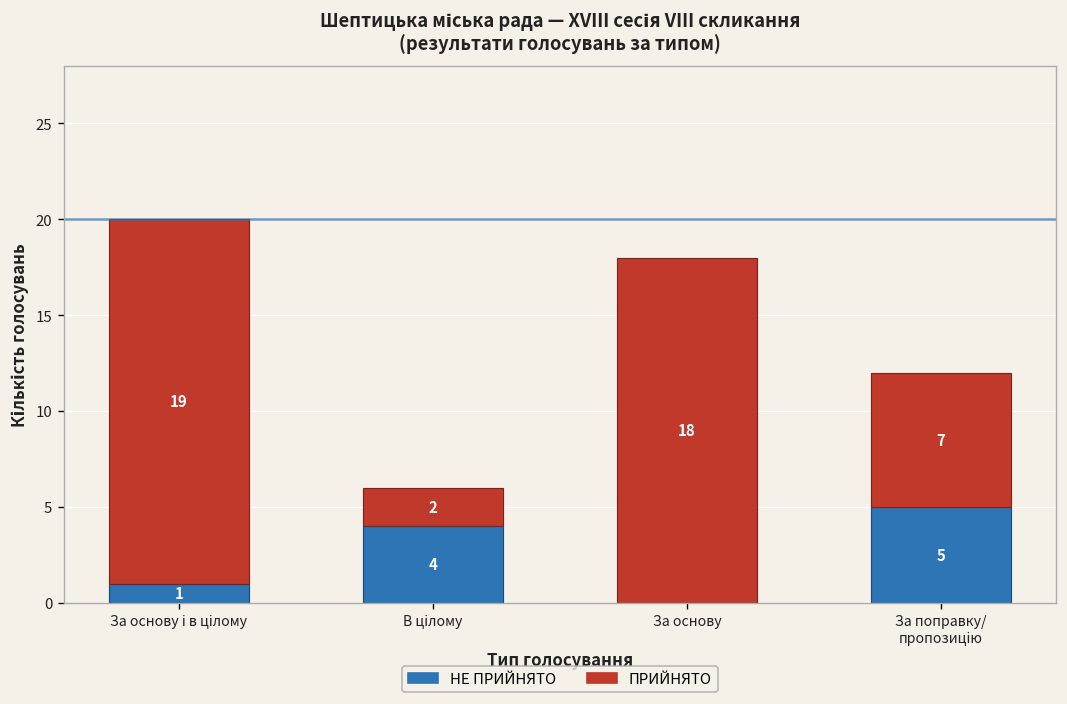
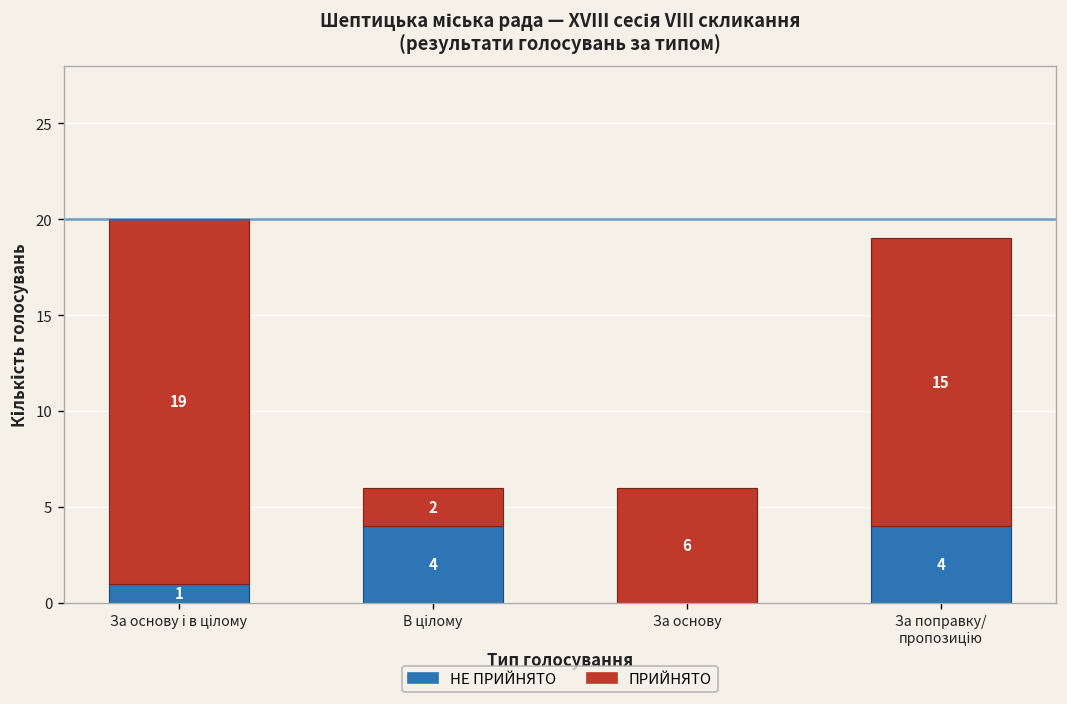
ПРИЙНЯТО, За основу: 18 -> 6
НЕ ПРИЙНЯТО, За поправку/ пропозицію: 5 -> 4
ПРИЙНЯТО, За поправку/ пропозицію: 7 -> 15
